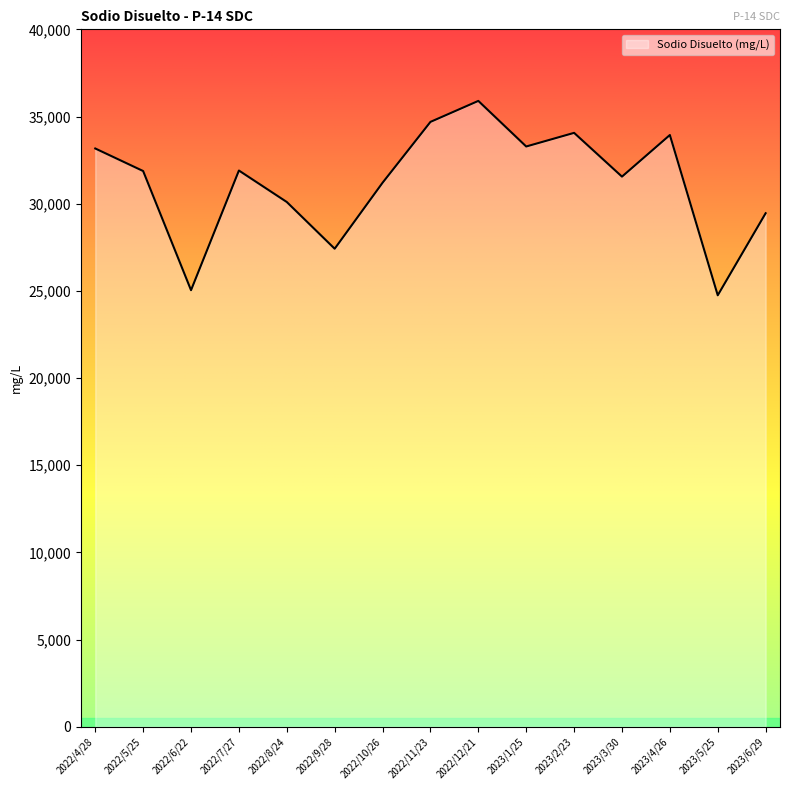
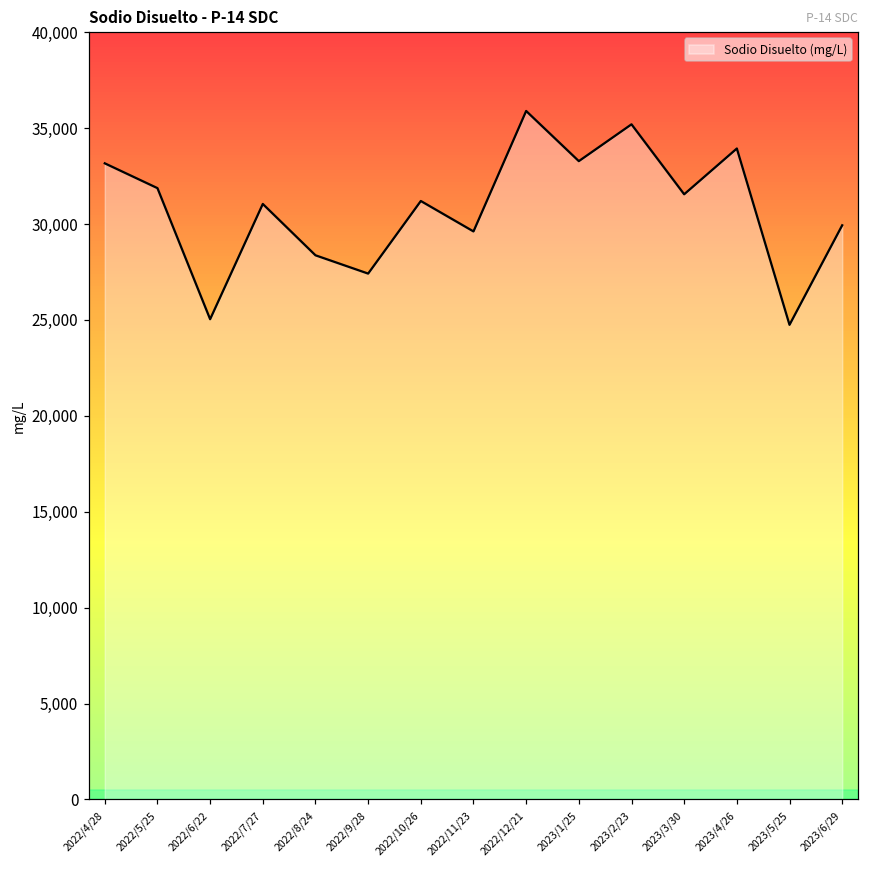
2022/7/27: 31,900 -> 31,000
2022/8/24: 30,100 -> 28,400
2022/11/23: 34,700 -> 29,600
2023/2/23: 34,100 -> 35,200
2023/6/29: 29,500 -> 29,900
